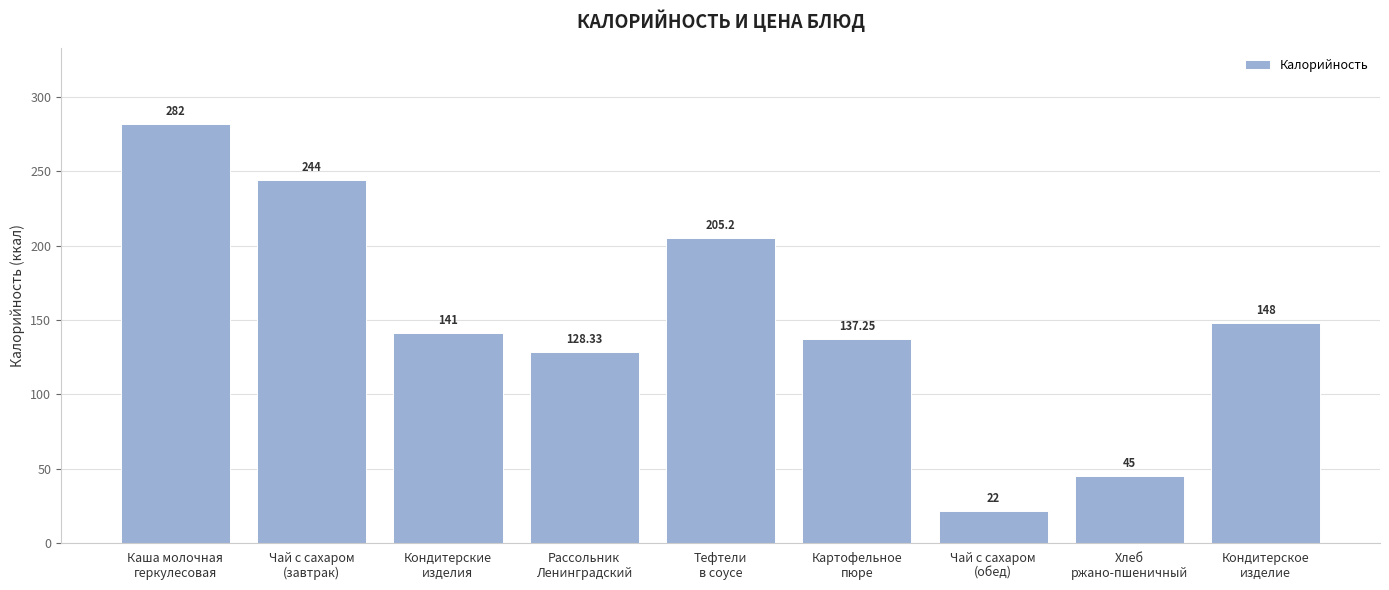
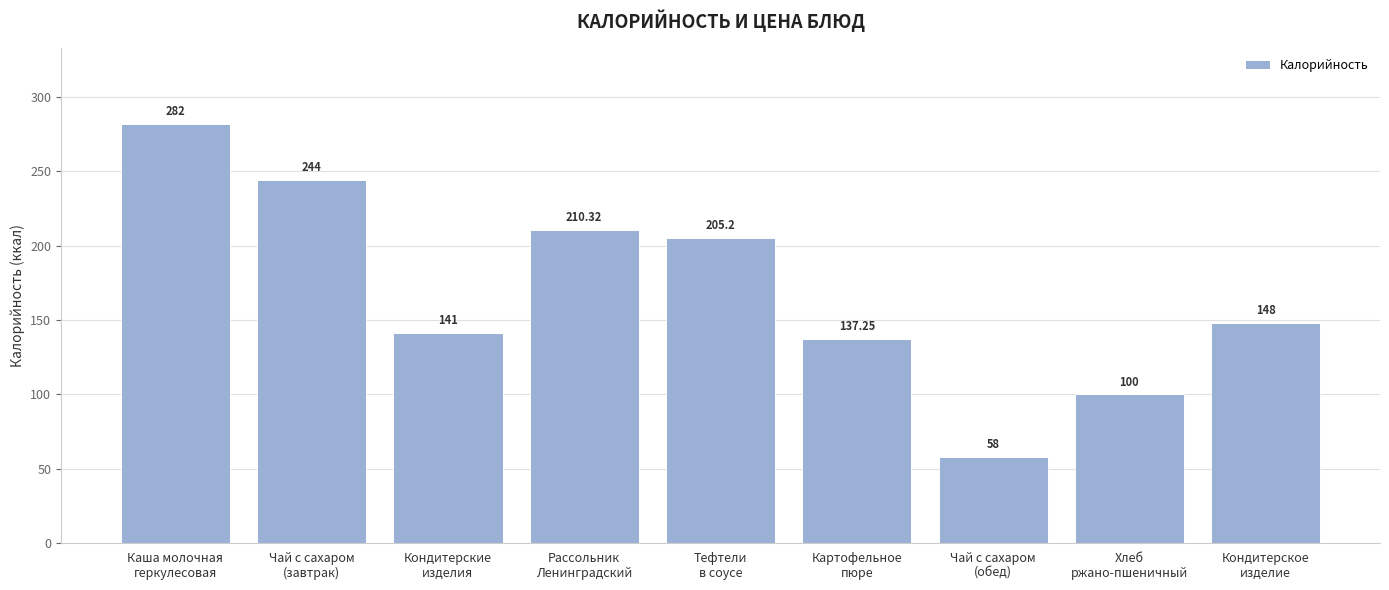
Рассольник Ленинградский: 128.33 -> 210.32
Чай с сахаром (обед): 22 -> 58
Хлеб ржано-пшеничный: 45 -> 100
